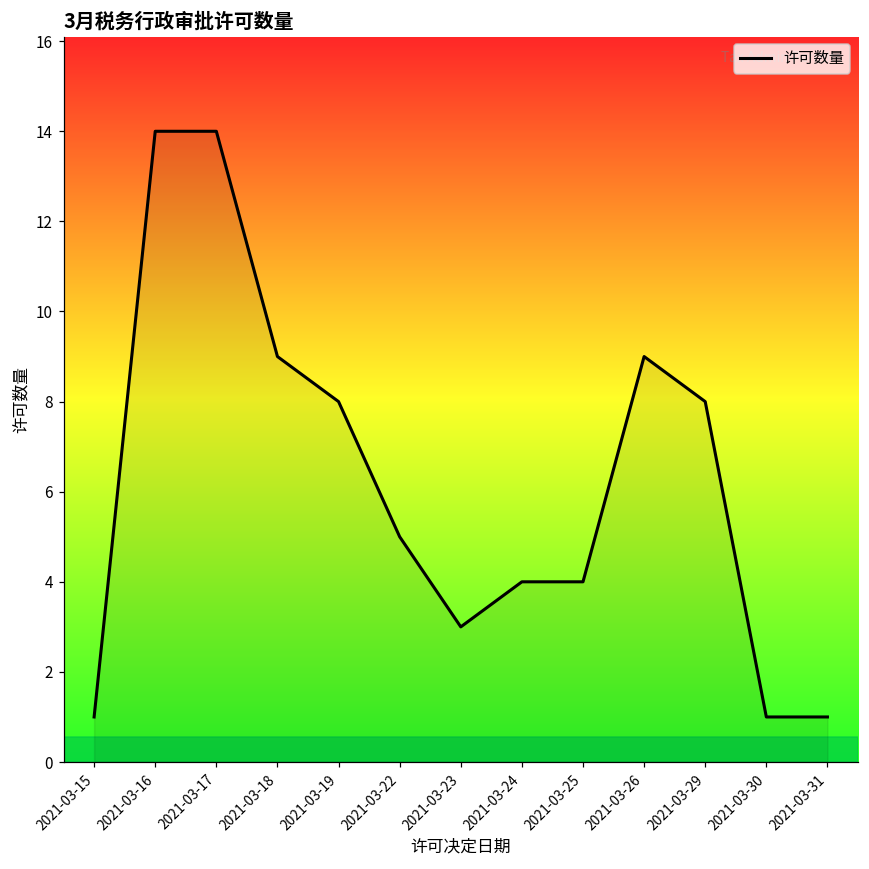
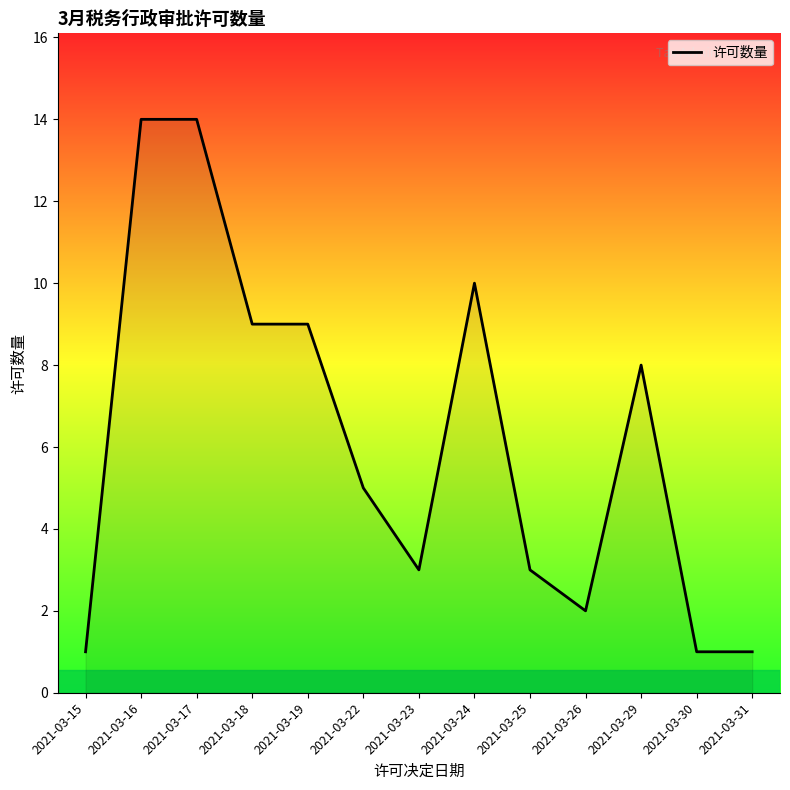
2021-03-19: 8 -> 9
2021-03-24: 4 -> 10
2021-03-25: 4 -> 3
2021-03-26: 9 -> 2
